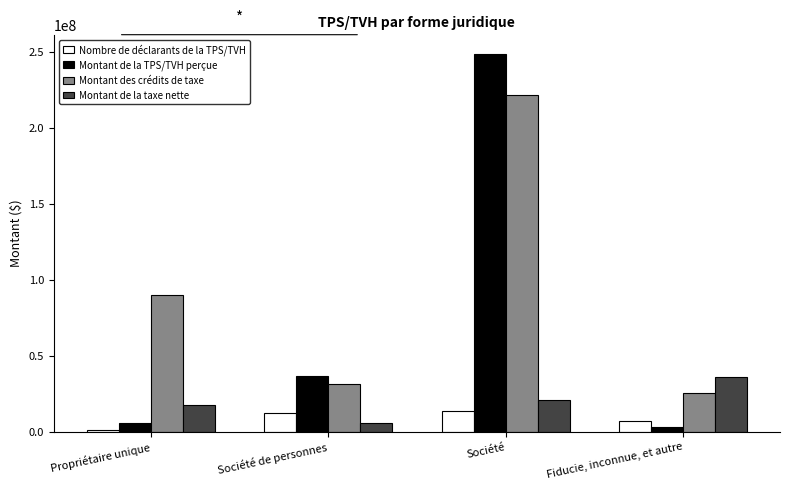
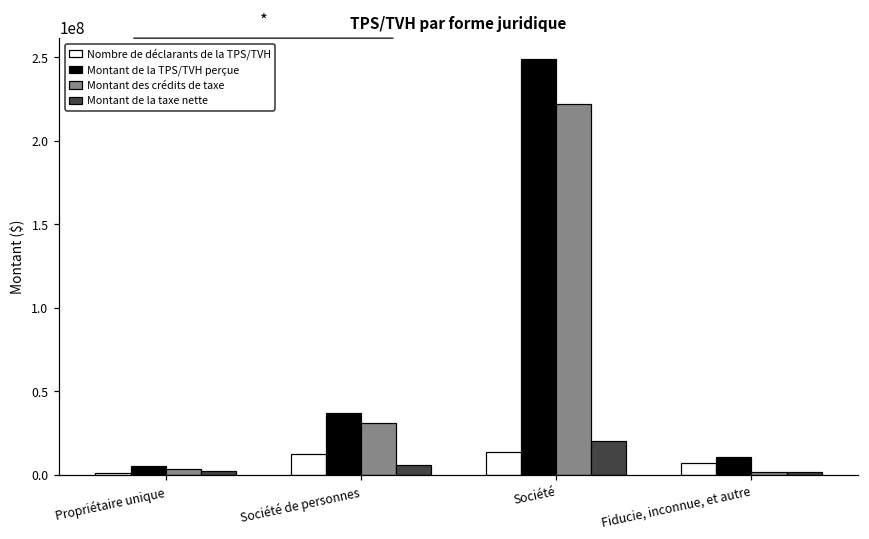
Montant des crédits de taxe, Propriétaire unique: 90000000 -> 3000000
Montant de la taxe nette, Propriétaire unique: 17000000 -> 2000000
Montant de la TPS/TVH perçue, Fiducie, inconnue, et autre: 3000000 -> 11000000
Montant des crédits de taxe, Fiducie, inconnue, et autre: 25000000 -> 1000000
Montant de la taxe nette, Fiducie, inconnue, et autre: 36000000 -> 2000000
